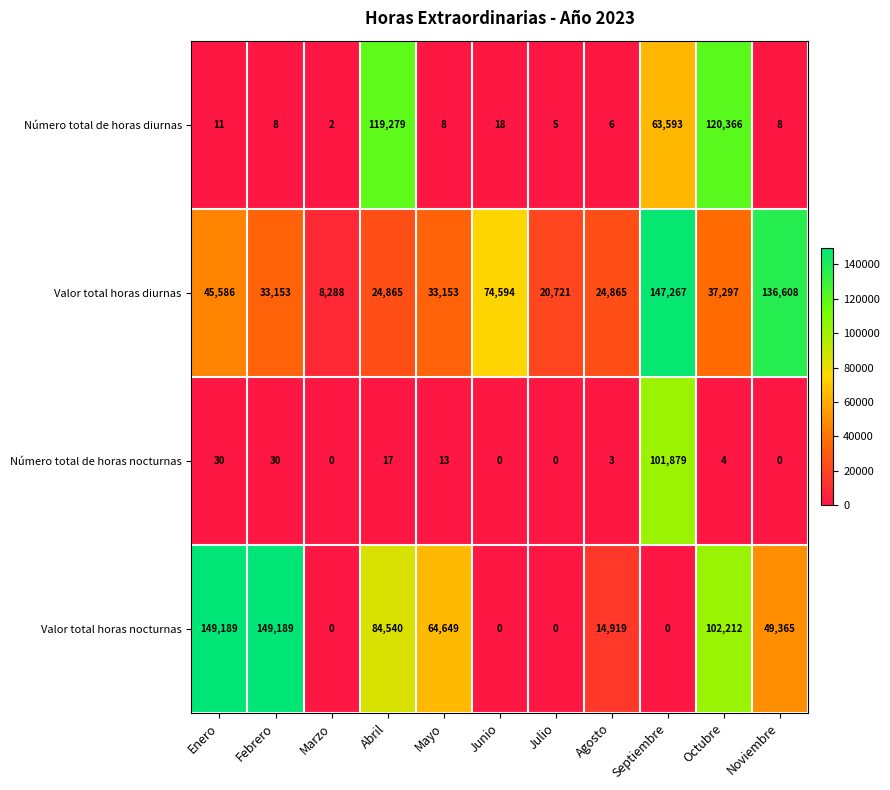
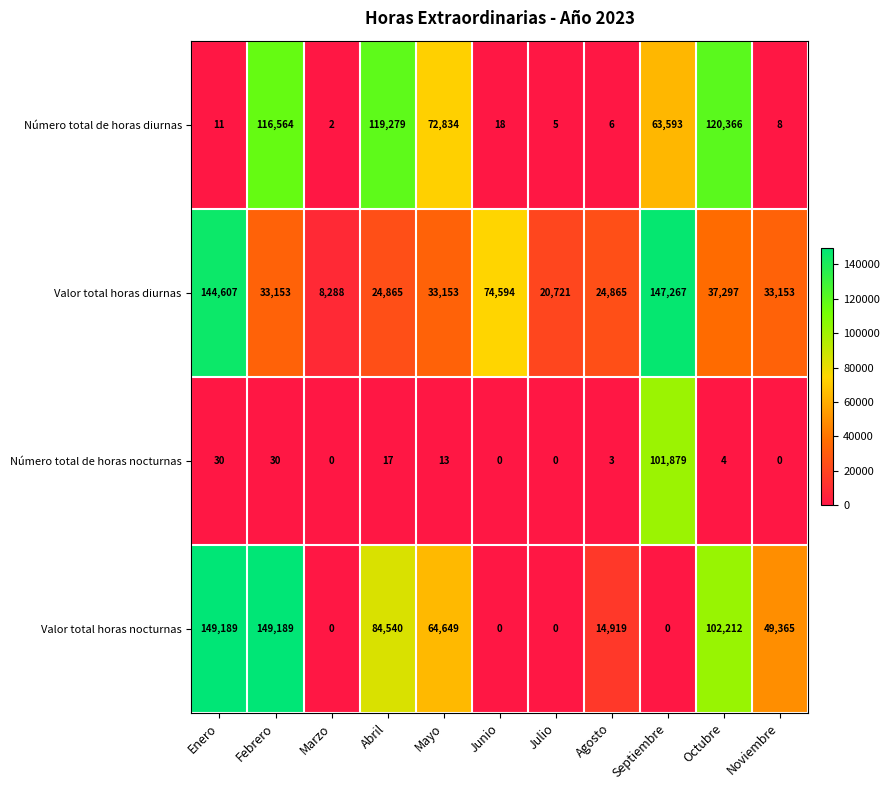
Número total de horas diurnas, Febrero: 8 -> 116,564
Número total de horas diurnas, Mayo: 8 -> 72,834
Valor total horas diurnas, Enero: 45,586 -> 144,607
Valor total horas diurnas, Noviembre: 136,608 -> 33,153
